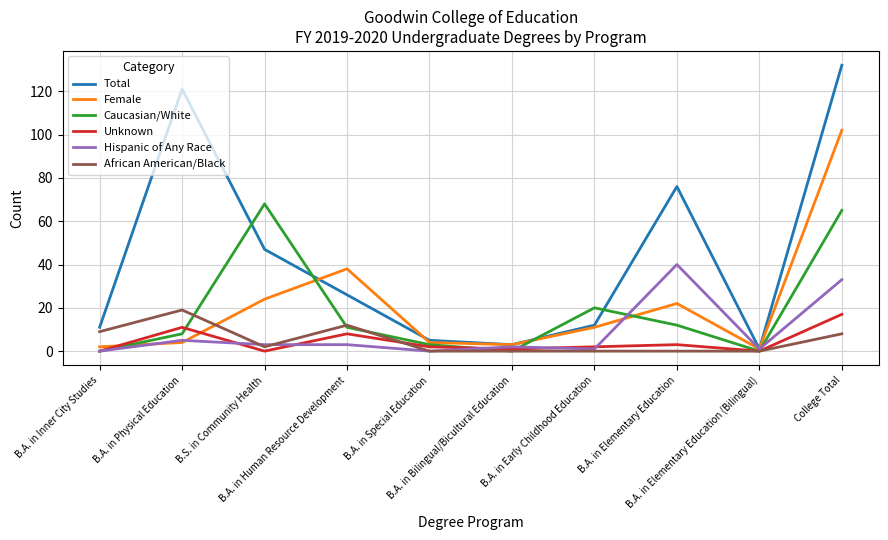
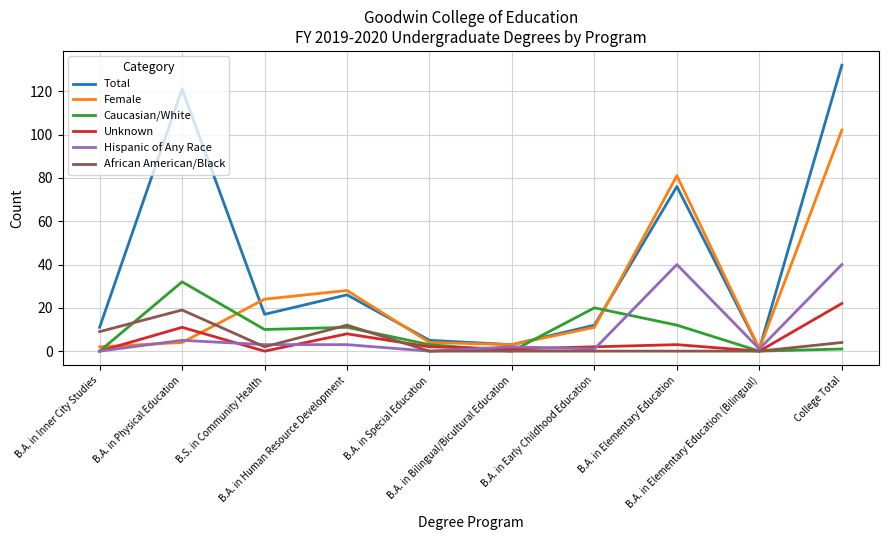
Caucasian/White, B.A. in Physical Education: 8 -> 32
Total, B.S. in Community Health: 47 -> 17
Caucasian/White, B.S. in Community Health: 68 -> 10
Female, B.A. in Human Resource Development: 38 -> 28
Female, B.A. in Elementary Education: 22 -> 81
Caucasian/White, College Total: 65 -> 1
Unknown, College Total: 17 -> 22
Hispanic of Any Race, College Total: 33 -> 40
African American/Black, College Total: 8 -> 4
